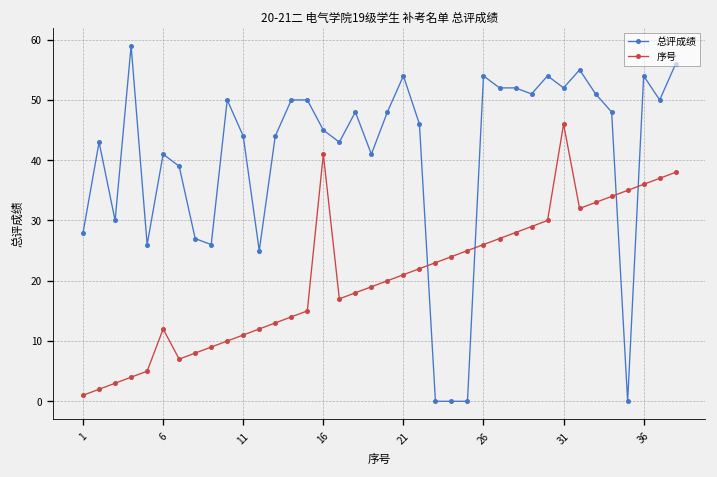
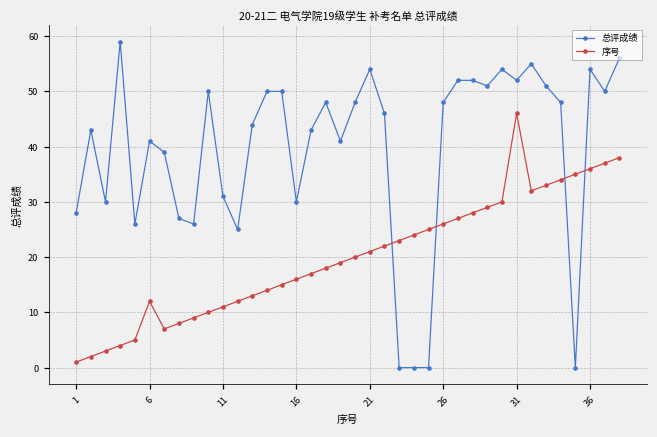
总评成绩, 11: 44 -> 31
总评成绩, 16: 45 -> 30
序号, 16: 41 -> 16
总评成绩, 26: 54 -> 48
